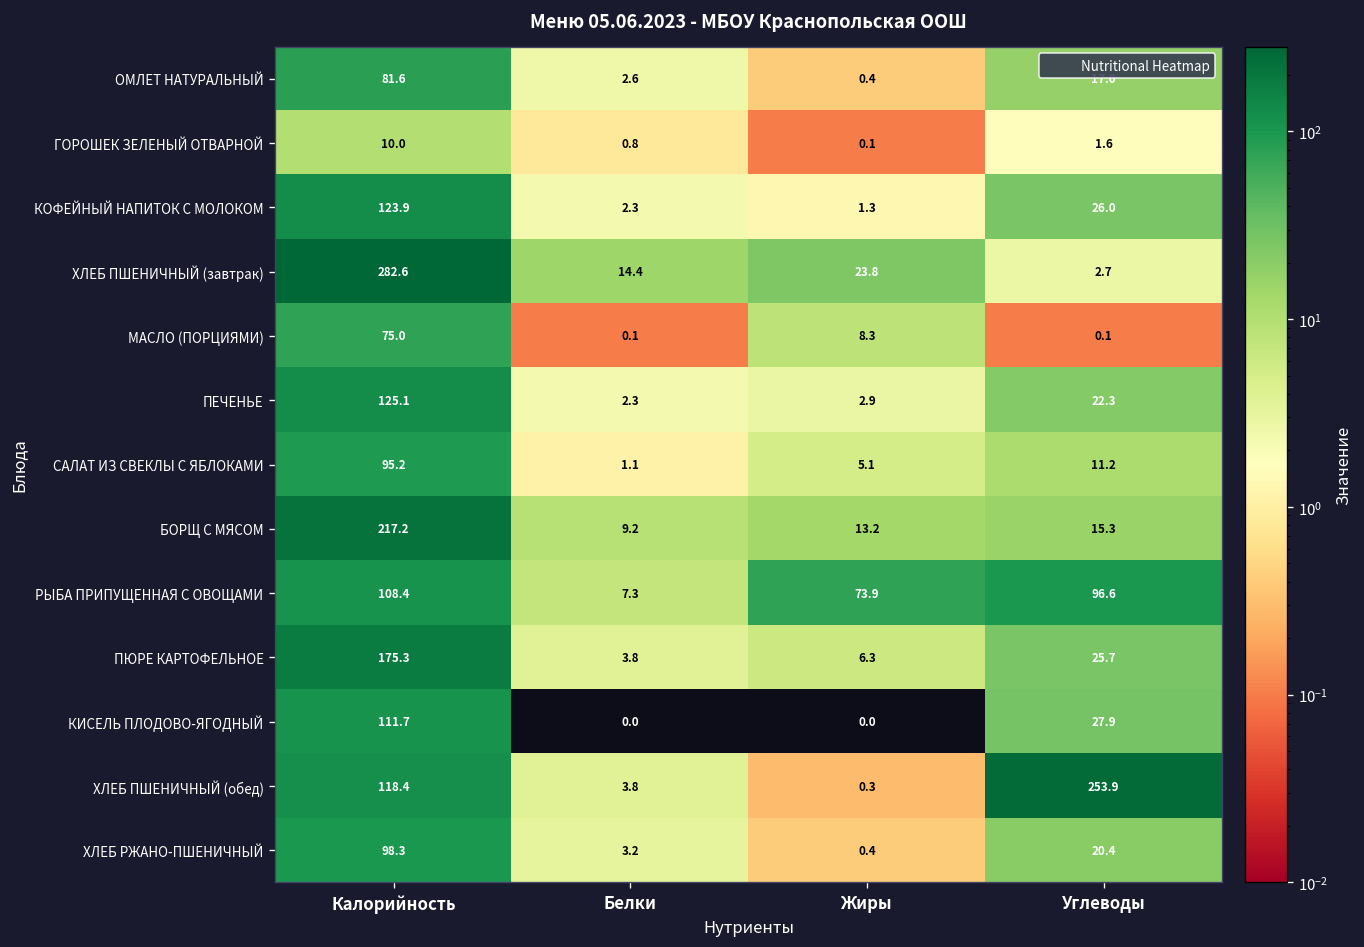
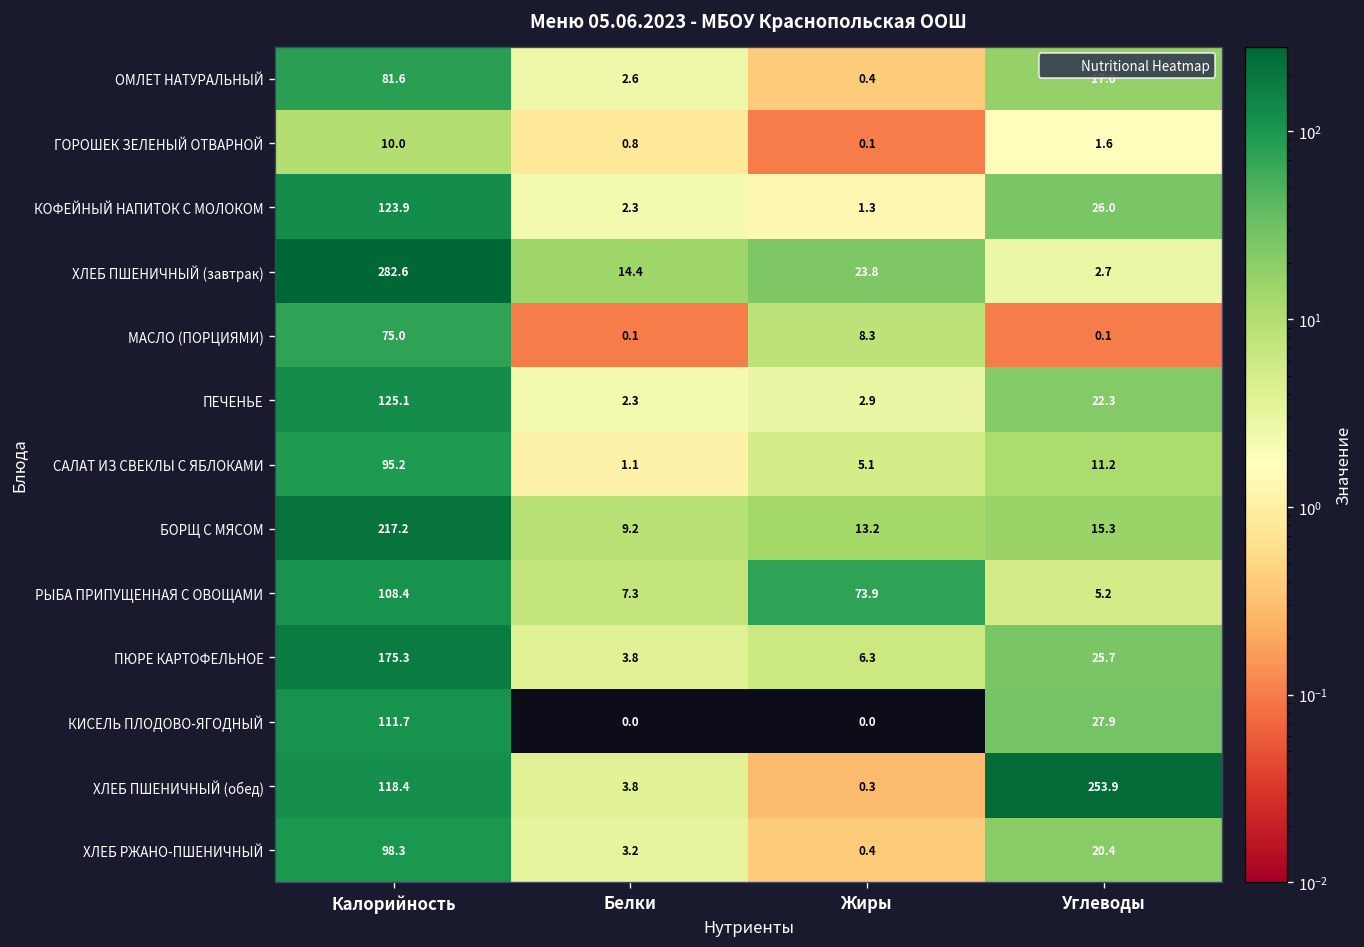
РЫБА ПРИПУЩЕННАЯ С ОВОЩАМИ, Углеводы: 96.6 -> 5.2
